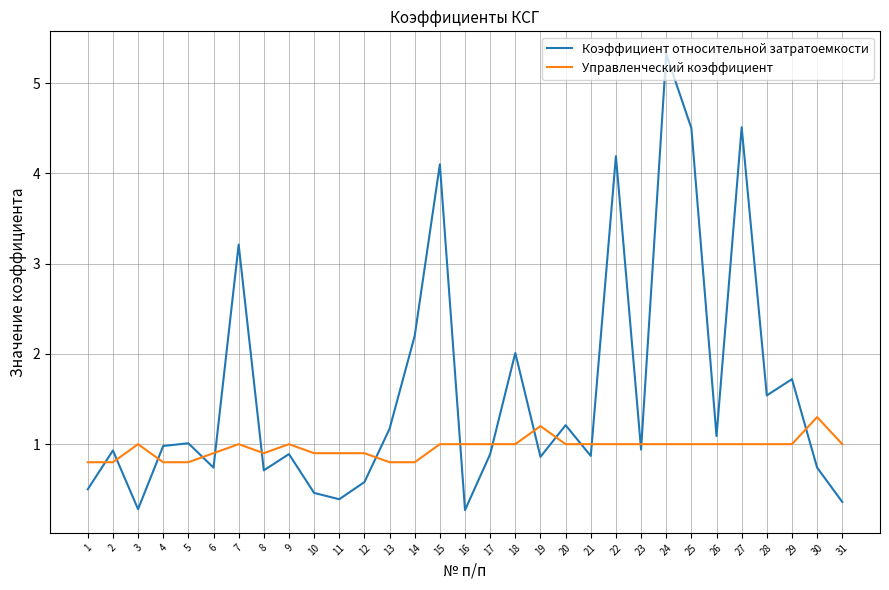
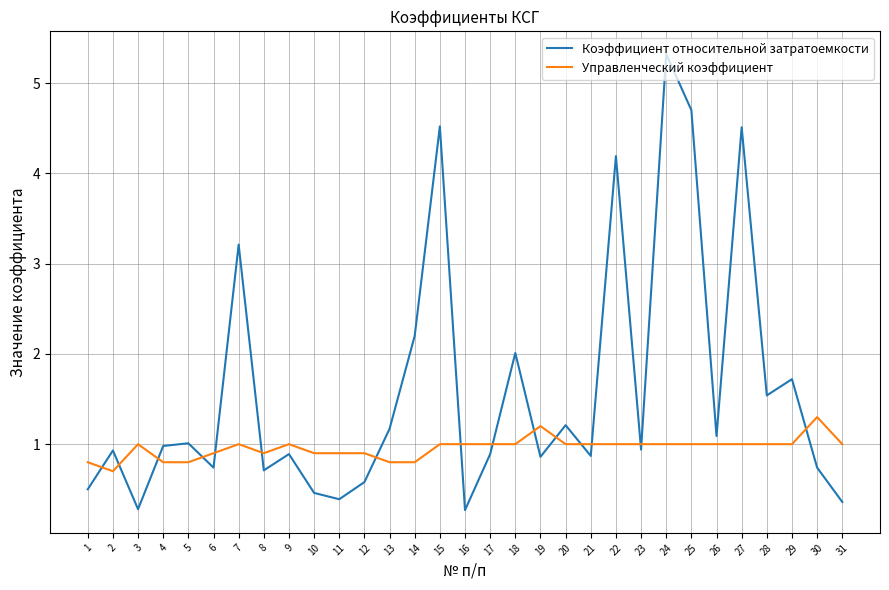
Управленческий коэффициент, 2: 0.8 -> 0.7
Коэффициент относительной затратоемкости, 15: 4.1 -> 4.5
Коэффициент относительной затратоемкости, 25: 4.5 -> 4.7
